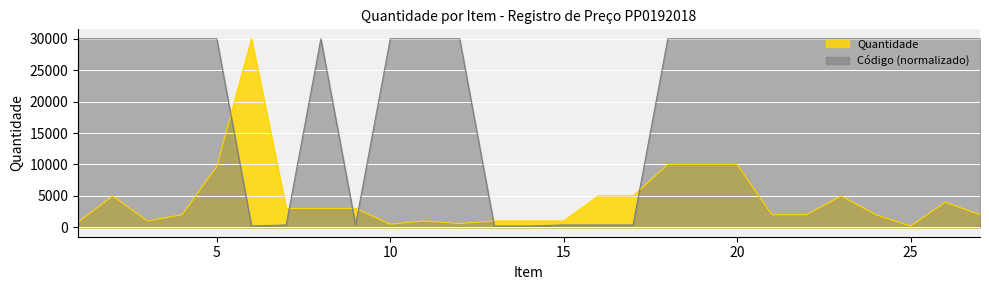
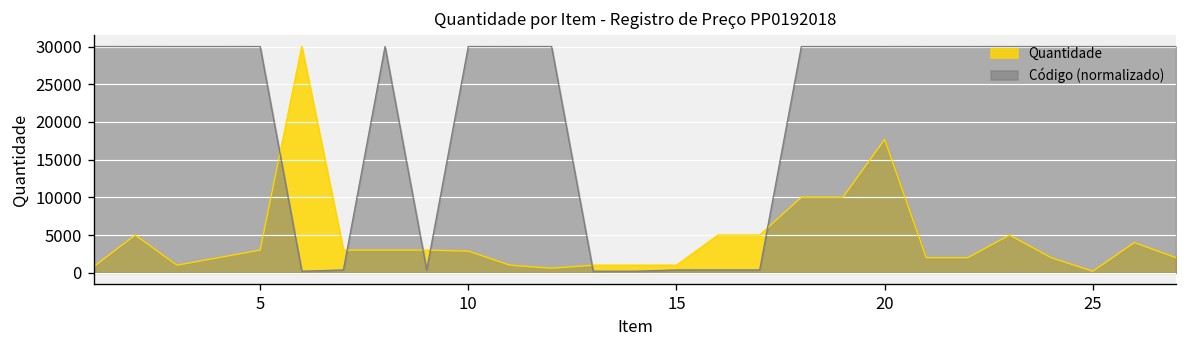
Quantidade, 5: 10000 -> 3000
Quantidade, 10: 1000 -> 3000
Quantidade, 20: 10000 -> 18000
